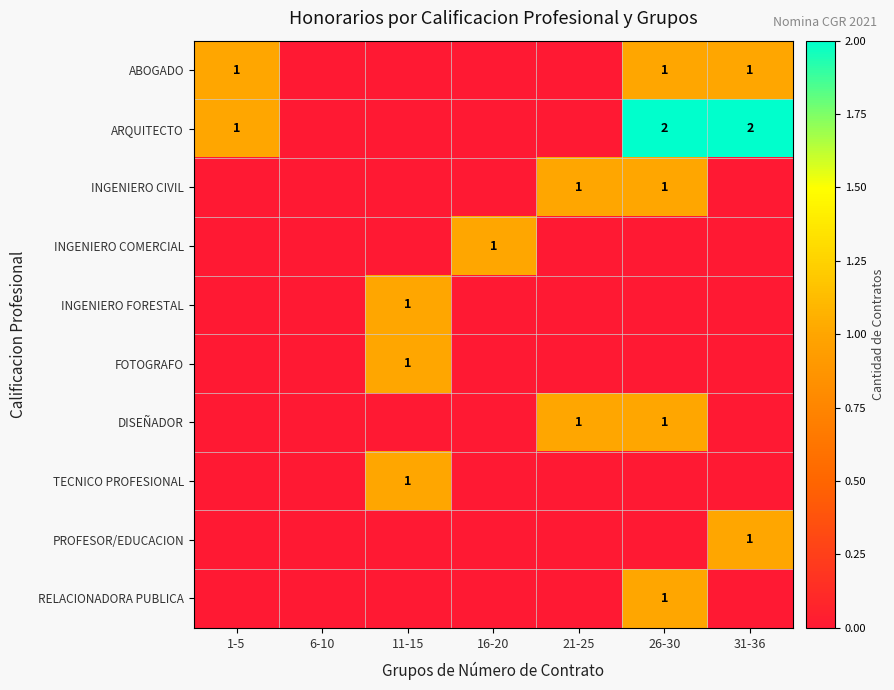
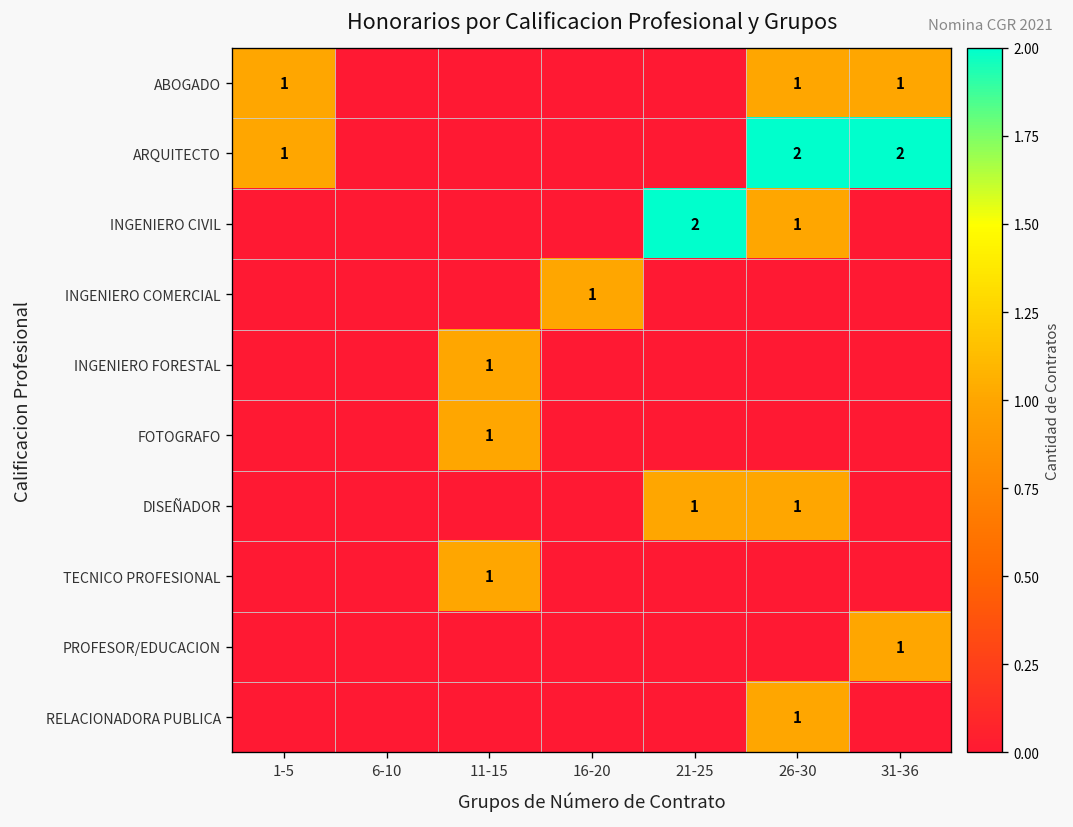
INGENIERO CIVIL, 21-25: 1 -> 2
